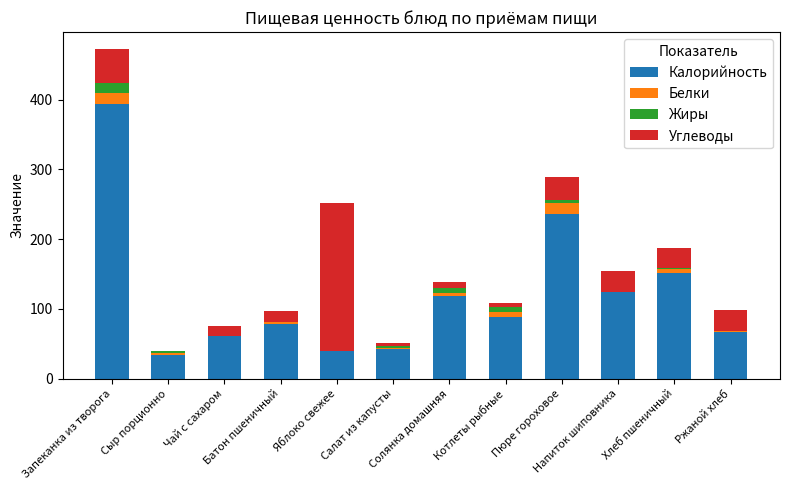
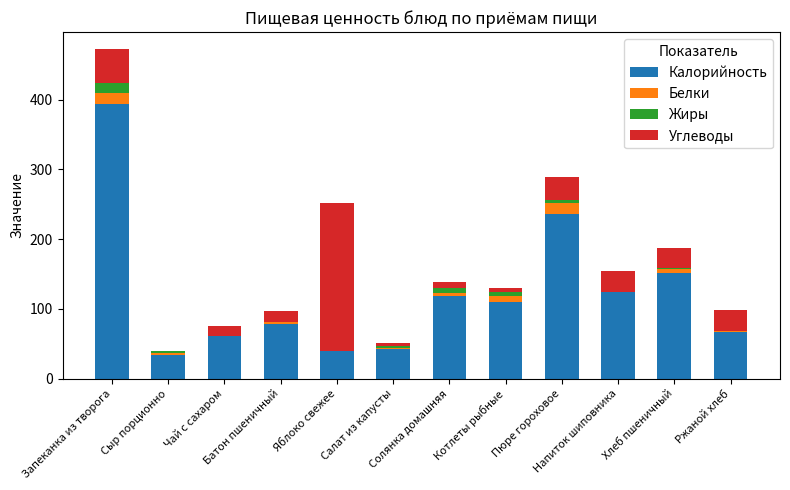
Калорийность, Котлеты рыбные: 90 -> 110
